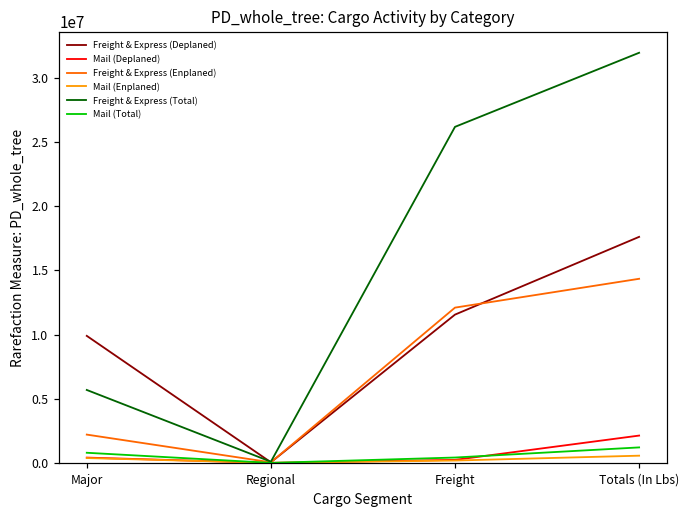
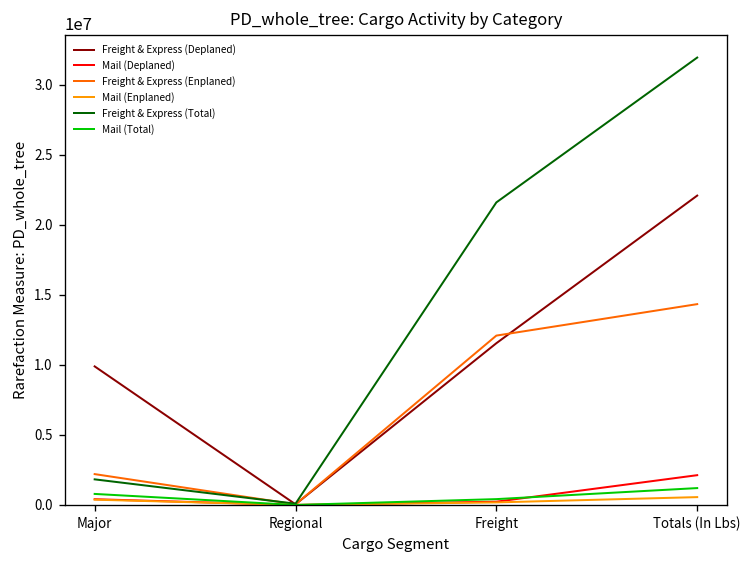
Freight & Express (Total), Major: 5700000 -> 1800000
Freight & Express (Total), Freight: 26200000 -> 21600000
Freight & Express (Deplaned), Totals (In Lbs): 17600000 -> 22100000
